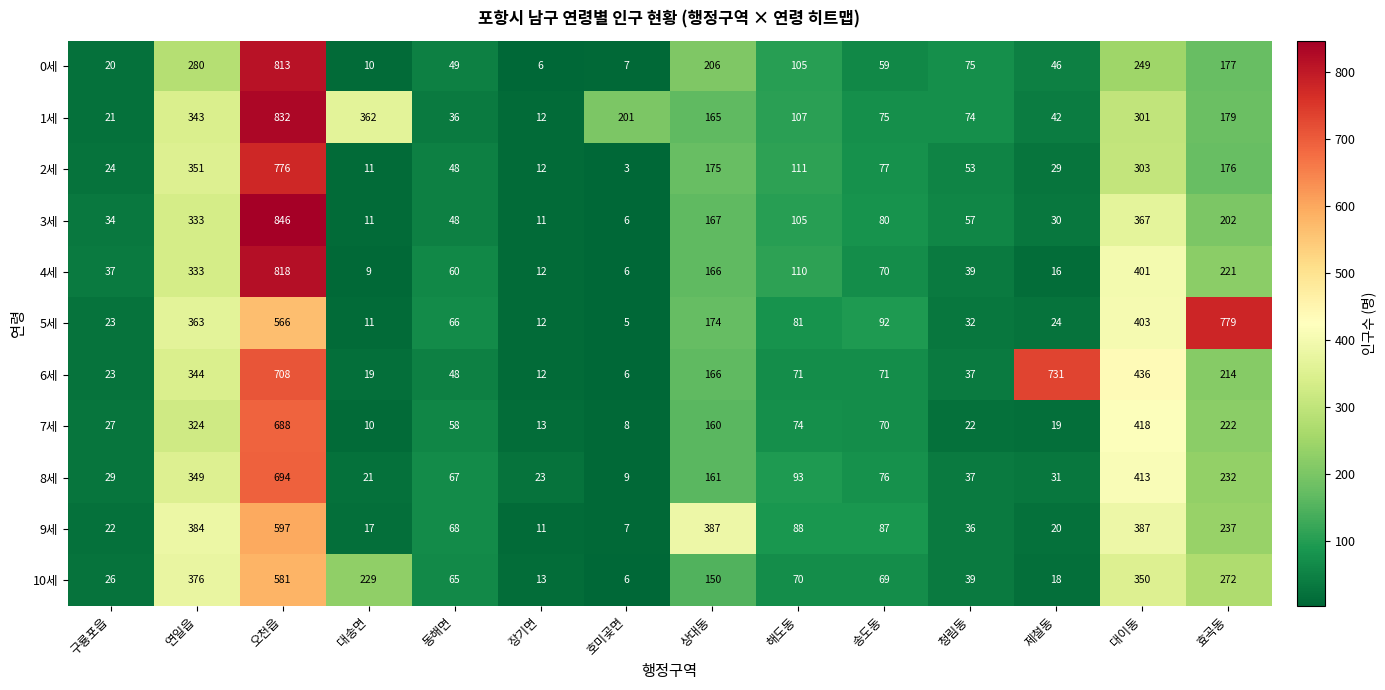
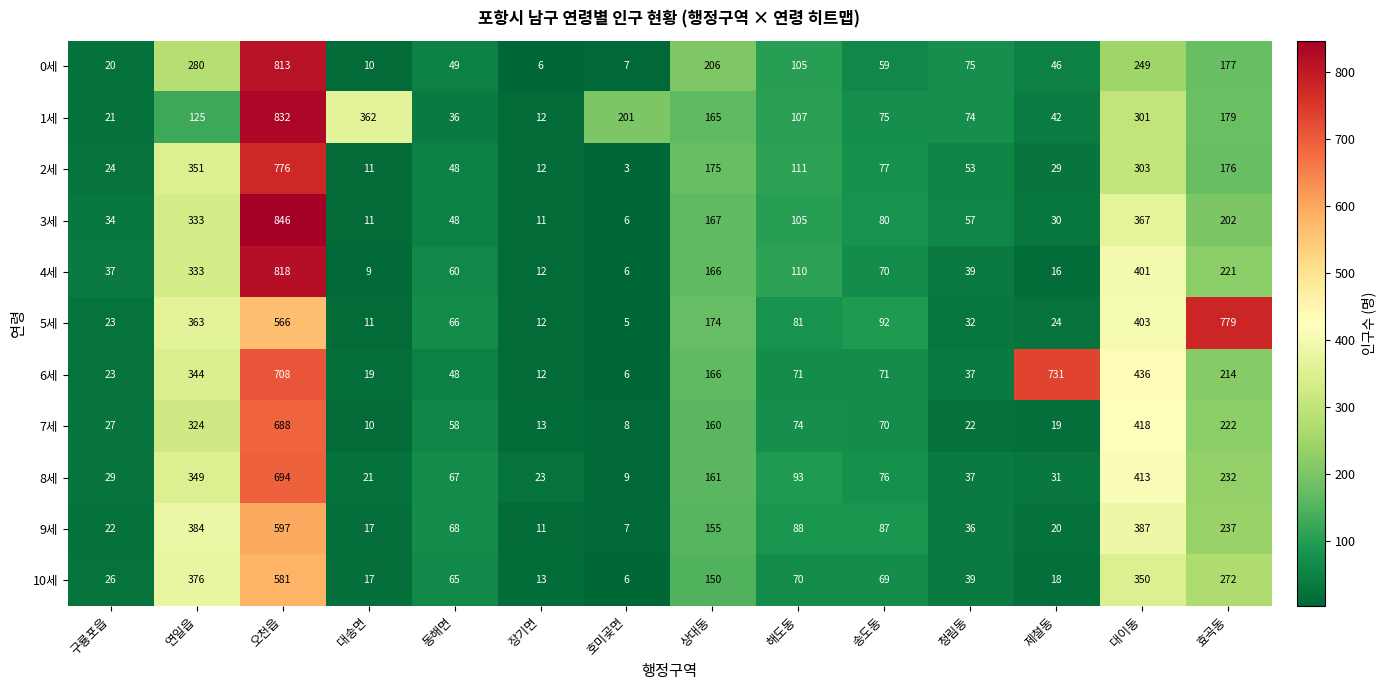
1세, 연일읍: 343 -> 125
9세, 상대동: 387 -> 155
10세, 대송면: 229 -> 17
